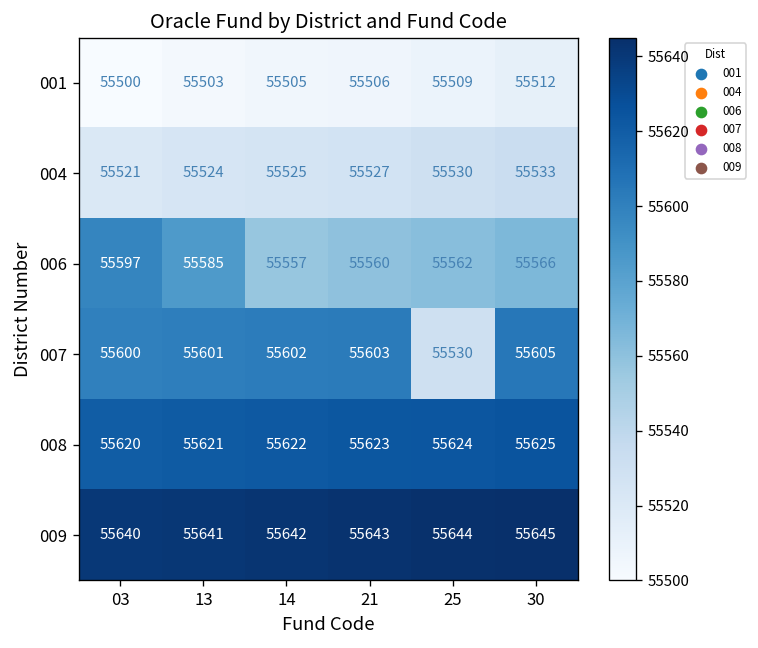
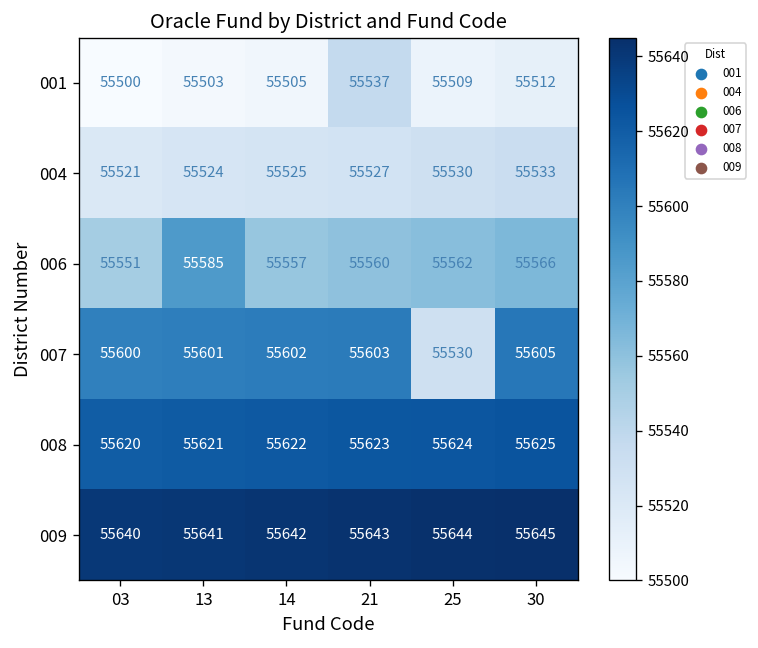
001, 21: 55506 -> 55537
006, 03: 55597 -> 55551
